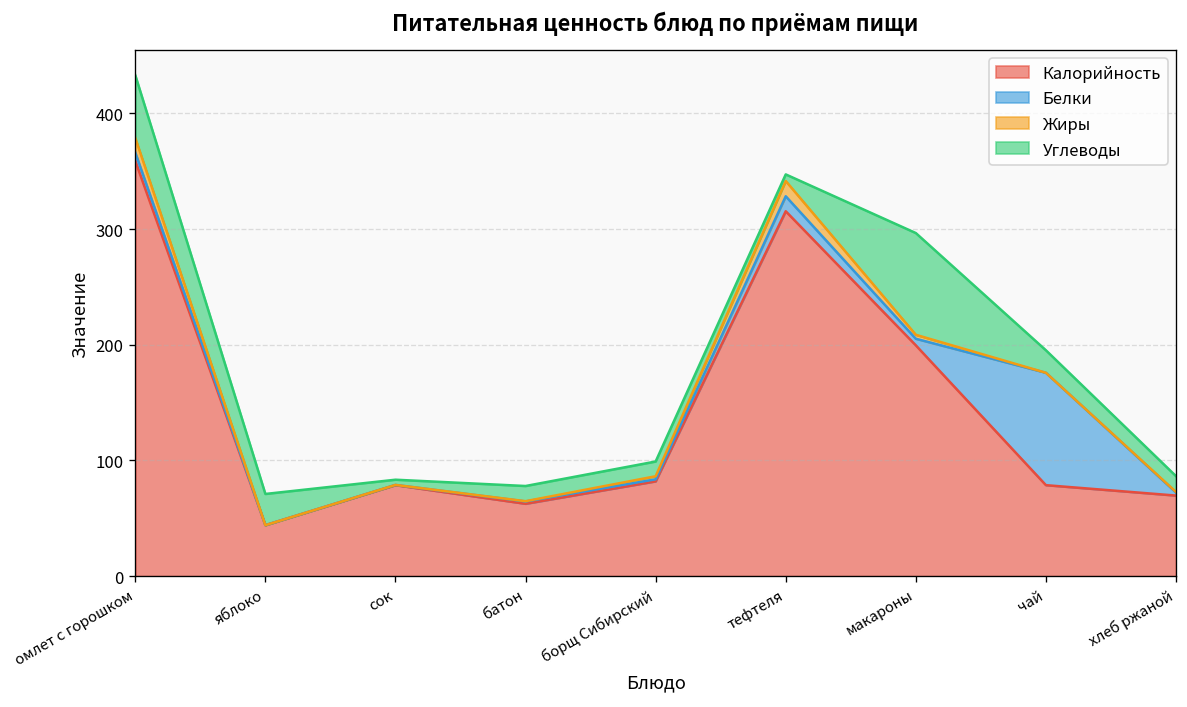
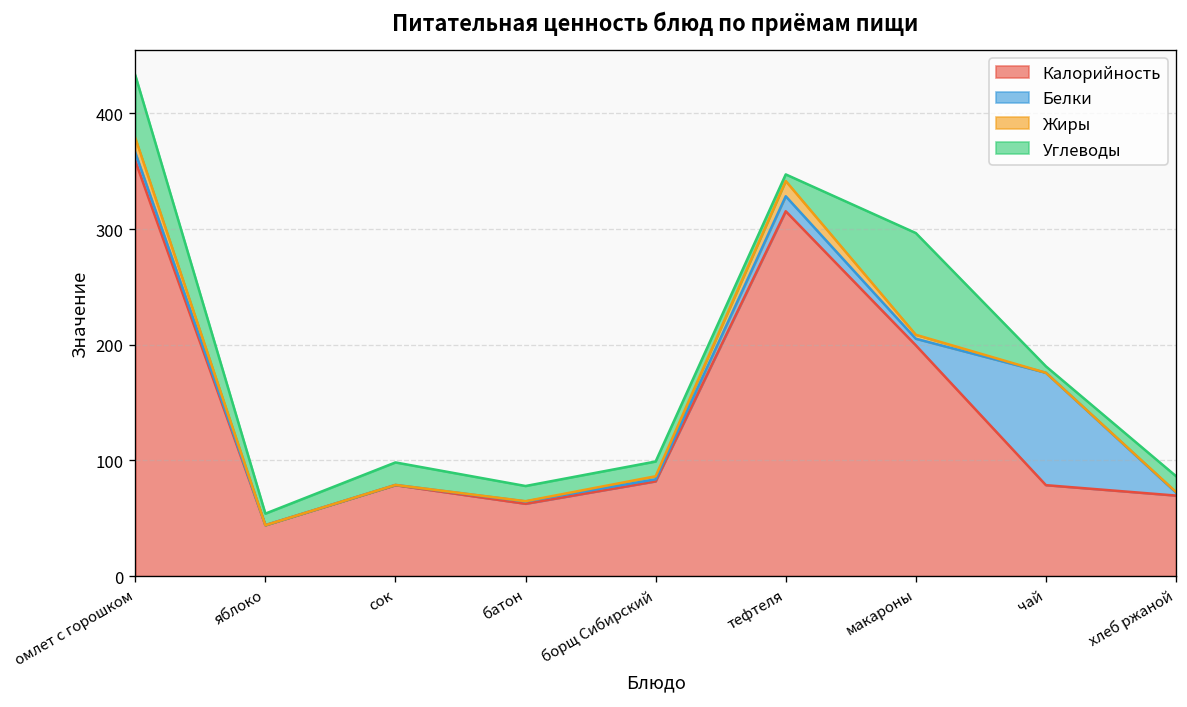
Углеводы, яблоко: 30 -> 10
Углеводы, сок: 0 -> 20
Углеводы, чай: 20 -> 10
